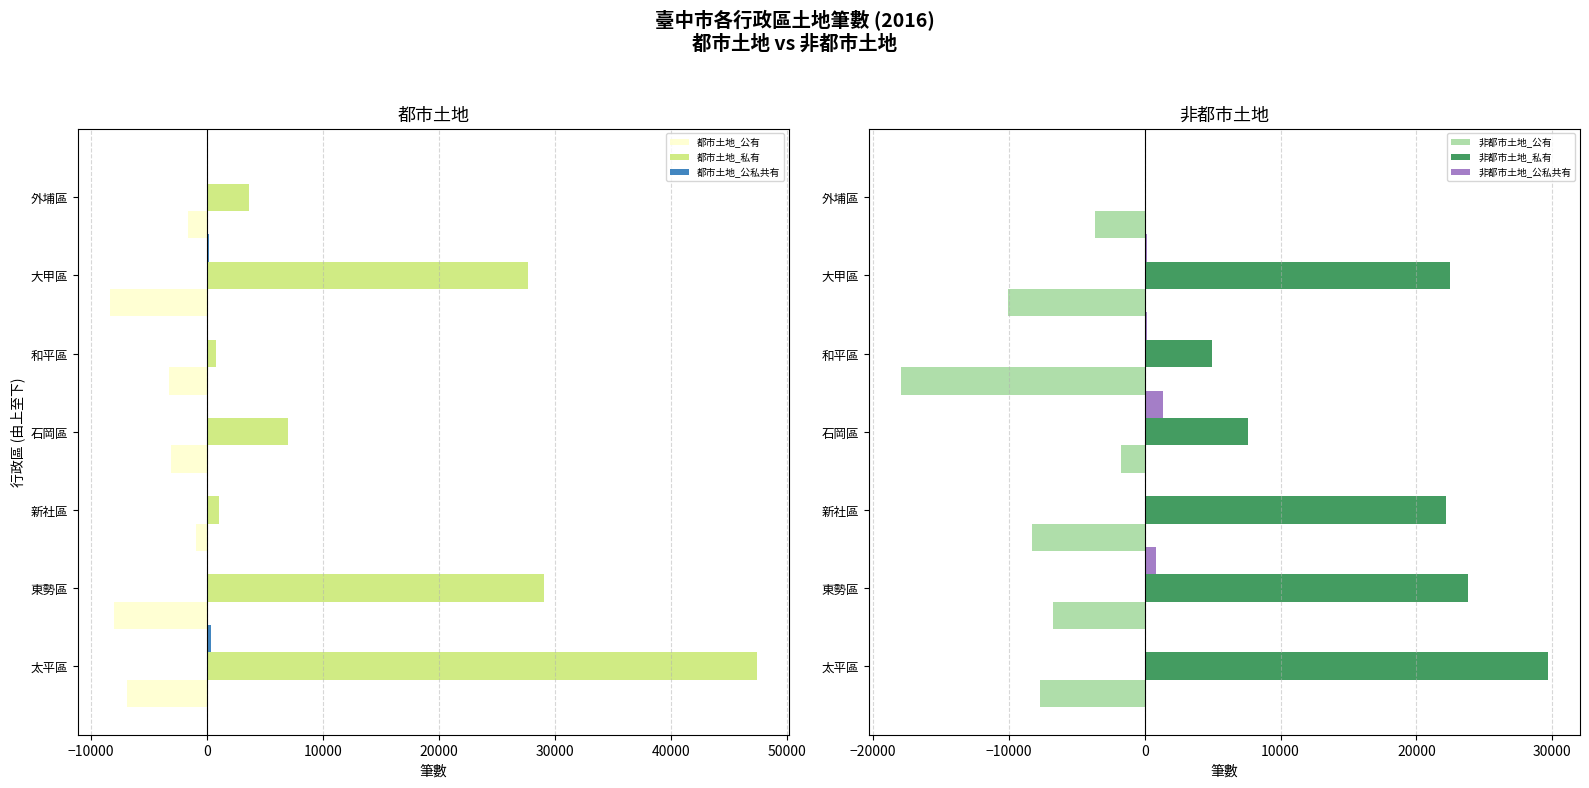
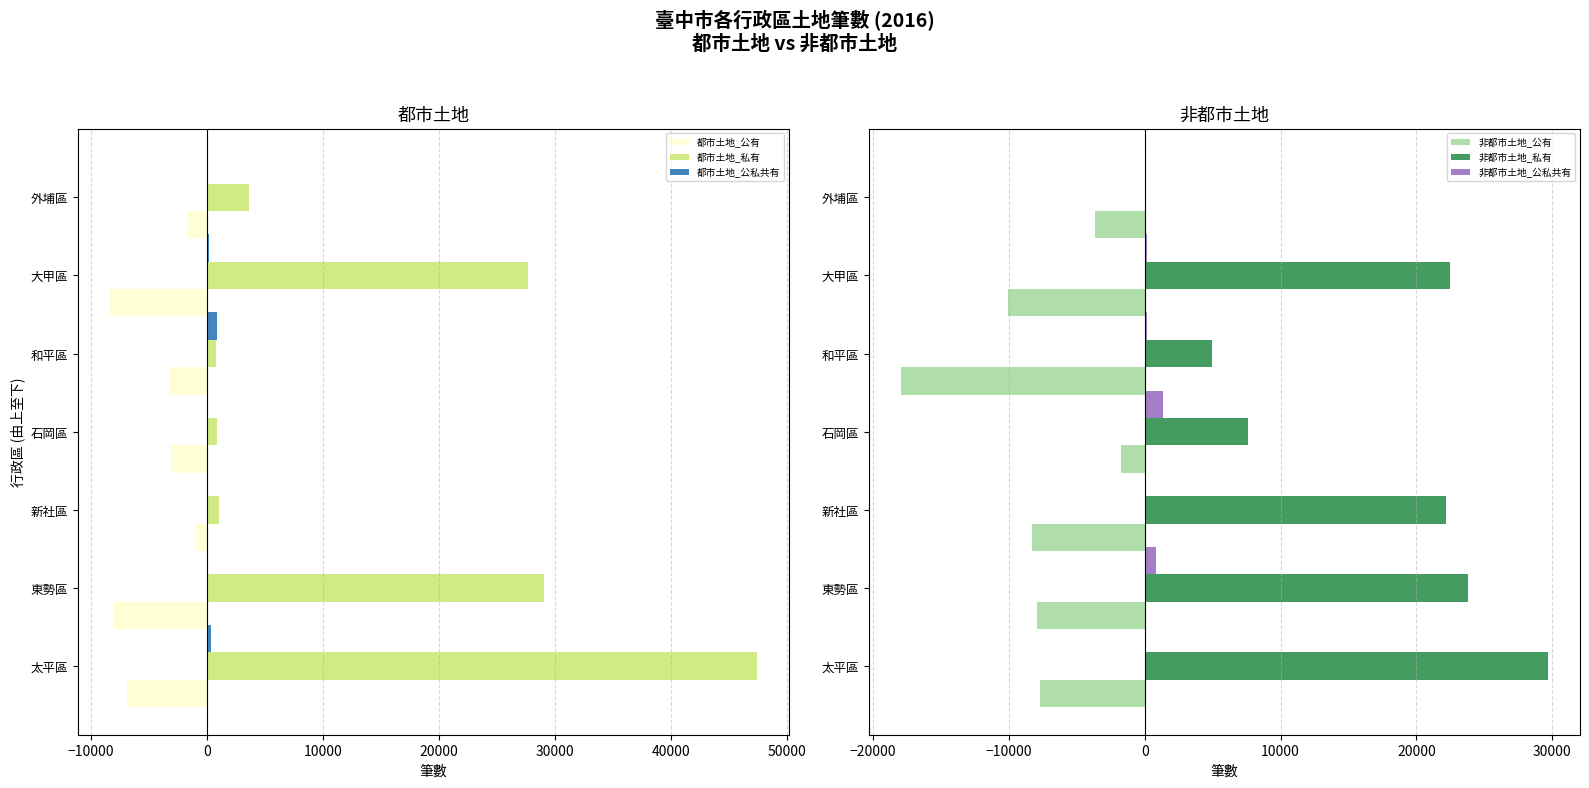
都市土地, 都市土地_公私共有, 和平區: 100 -> 900
都市土地, 都市土地_私有, 石岡區: 7000 -> 900
非都市土地, 非都市土地_公有, 東勢區: -6700 -> -8000
